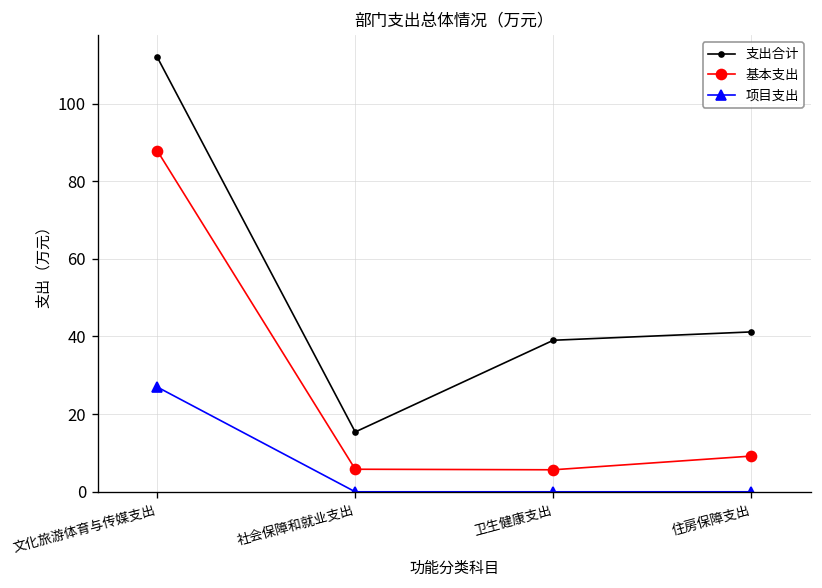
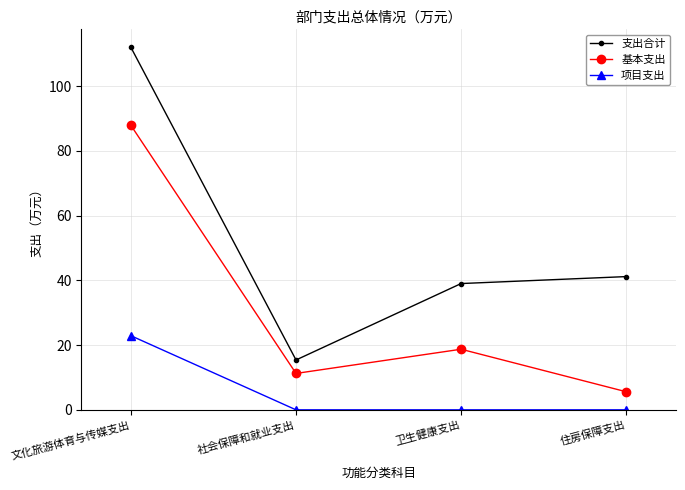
项目支出, 文化旅游体育与传媒支出: 27 -> 23
基本支出, 社会保障和就业支出: 6 -> 11
基本支出, 卫生健康支出: 6 -> 19
基本支出, 住房保障支出: 9 -> 6
